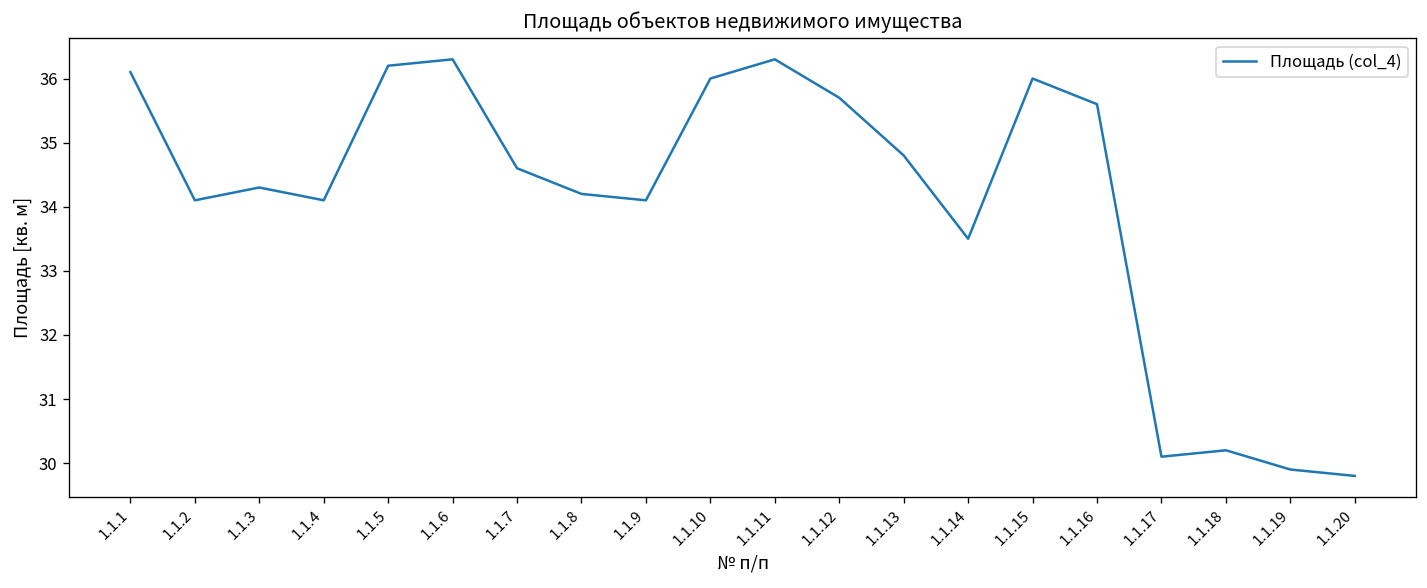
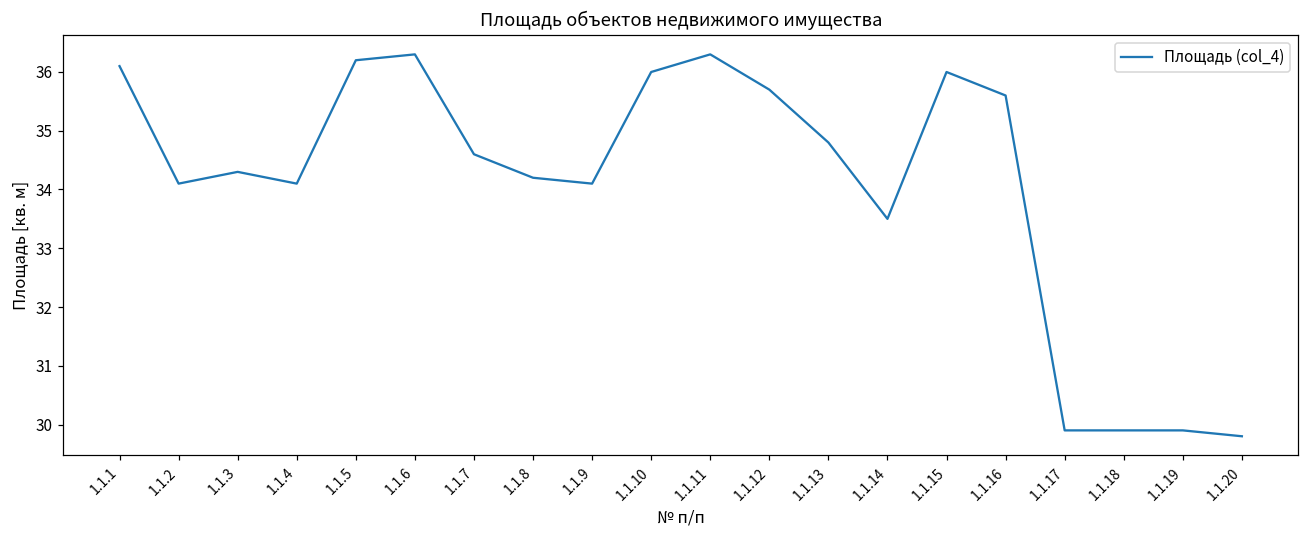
1.1.17: 30.1 -> 29.9
1.1.18: 30.2 -> 29.9
